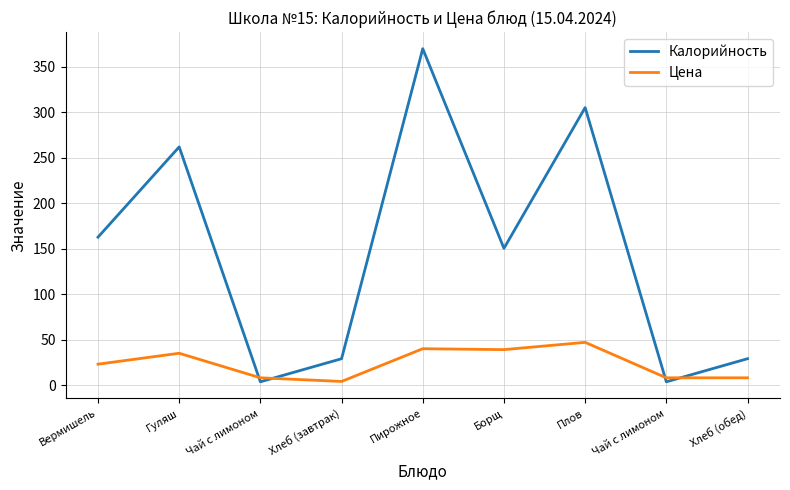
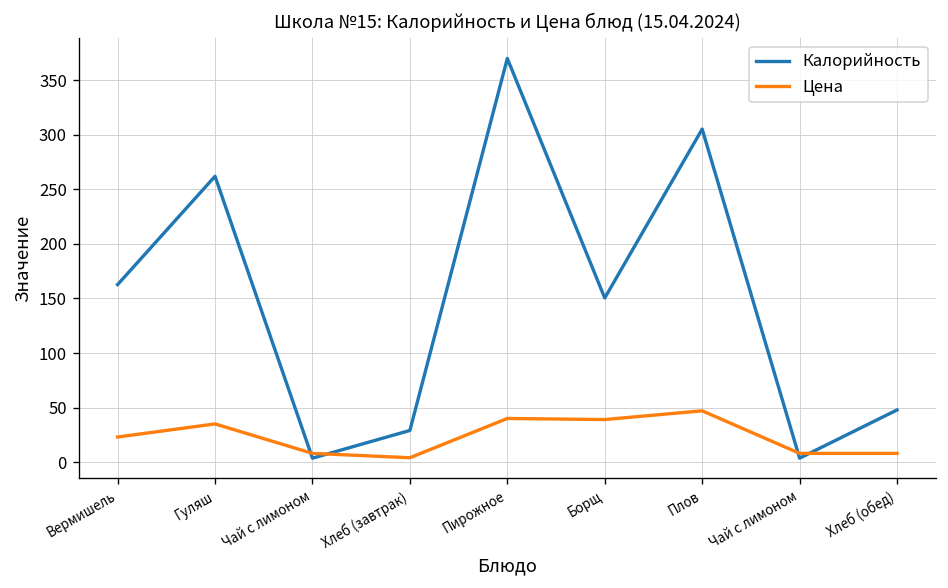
Калорийность, Хлеб (обед): 30 -> 50
